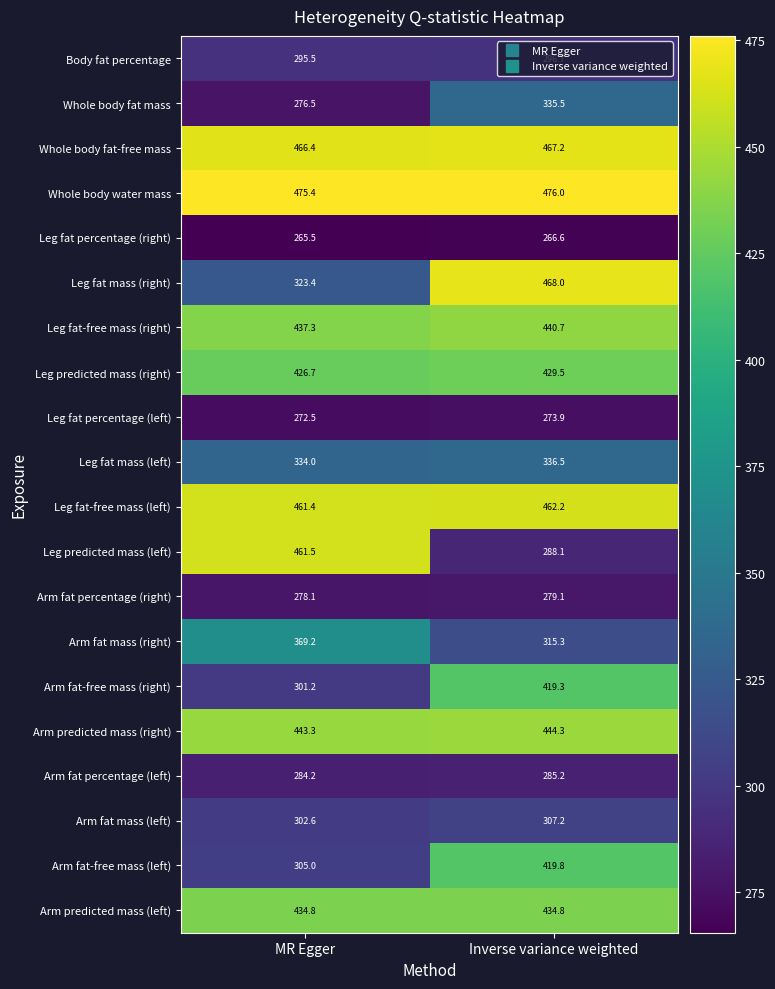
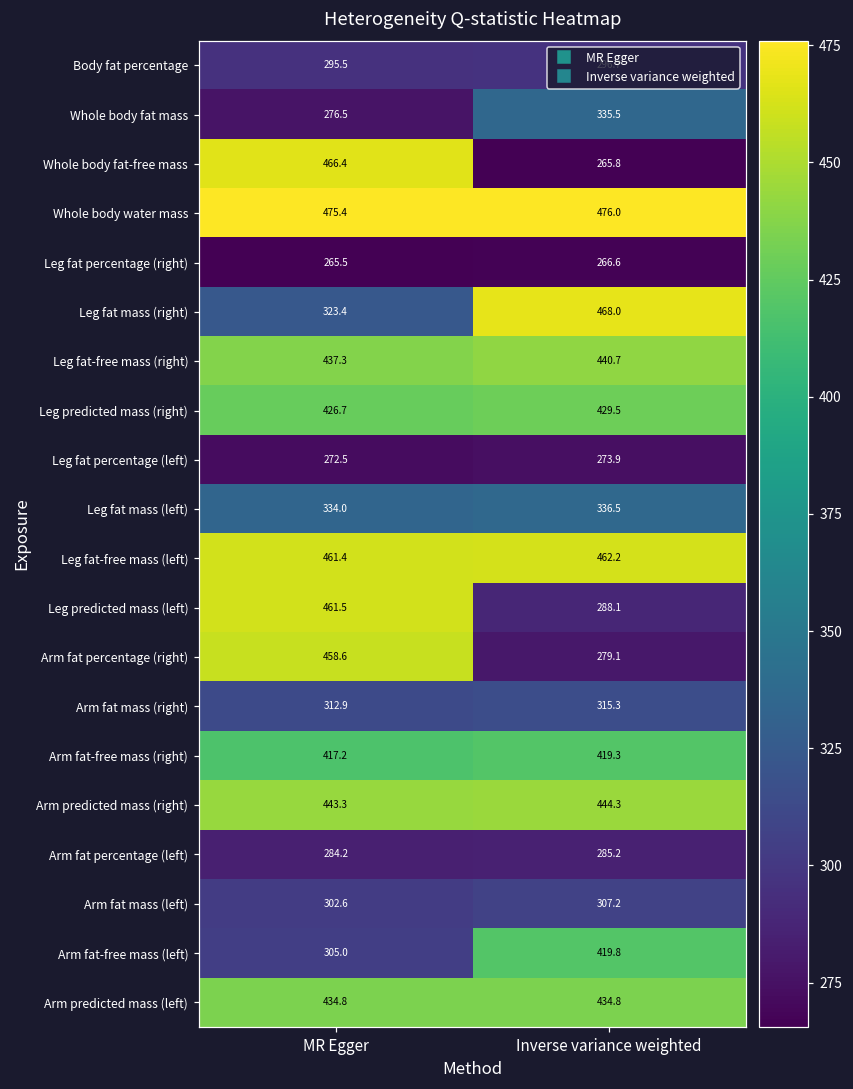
Whole body fat-free mass, Inverse variance weighted: 467.2 -> 265.8
Arm fat percentage (right), MR Egger: 278.1 -> 458.6
Arm fat mass (right), MR Egger: 369.2 -> 312.9
Arm fat-free mass (right), MR Egger: 301.2 -> 417.2
